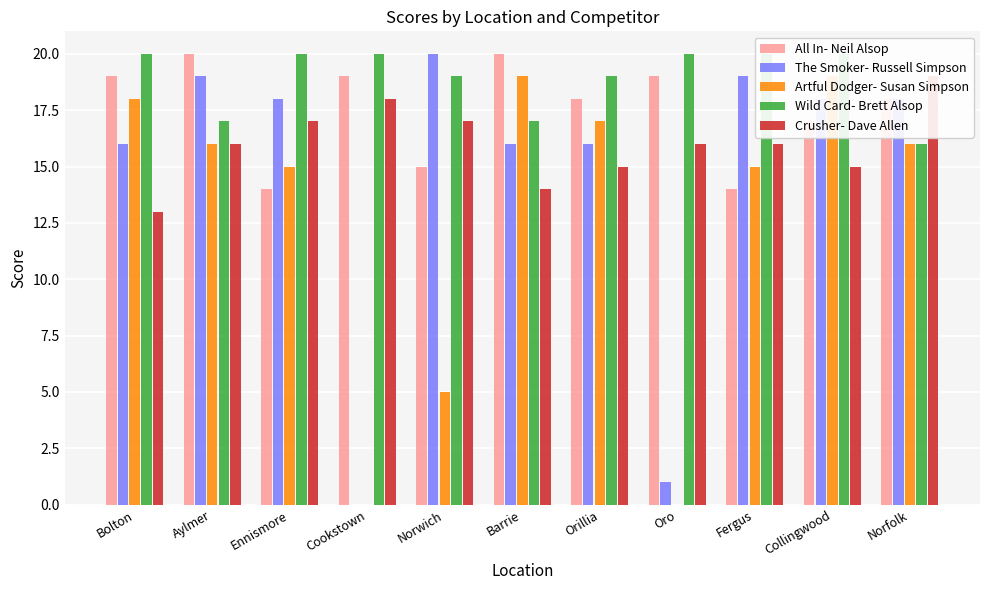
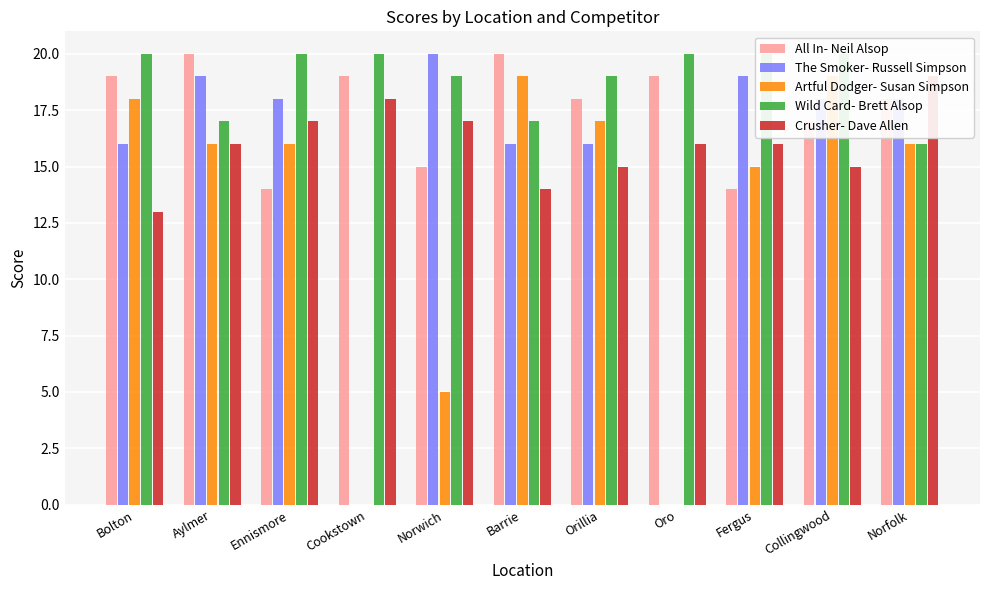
Artful Dodger- Susan Simpson, Ennismore: 15 -> 16
The Smoker- Russell Simpson, Oro: 1 -> 0
